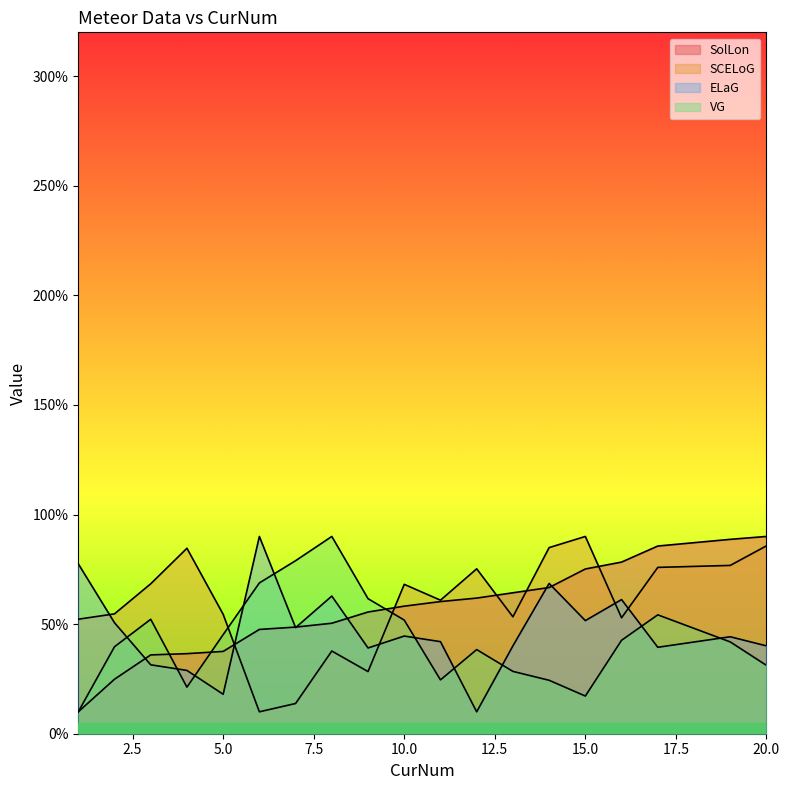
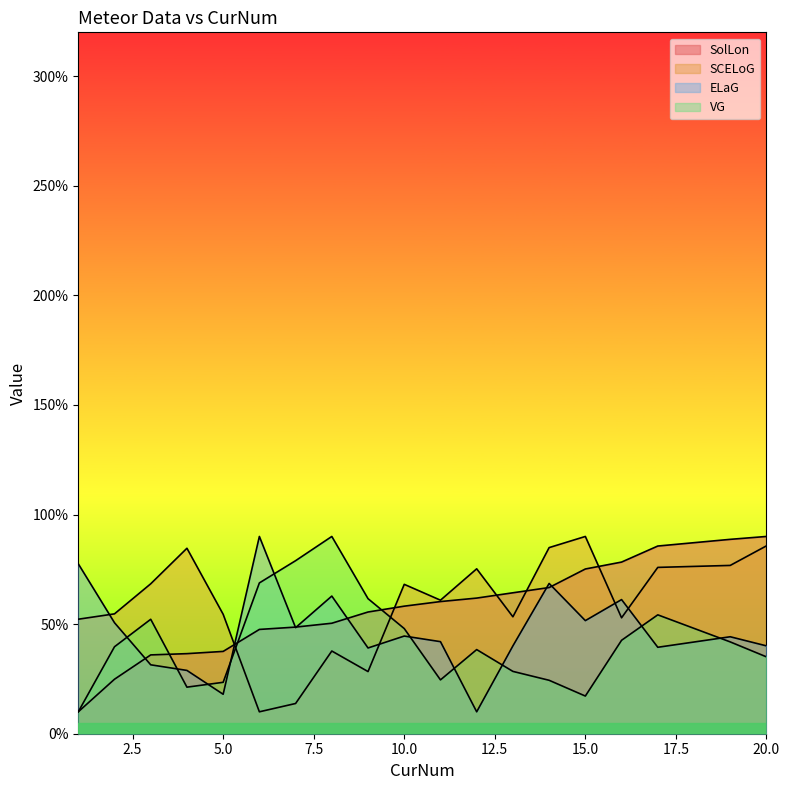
VG, 5.0: 45% -> 23%
VG, 10.0: 52% -> 48%
VG, 20.0: 31% -> 35%
